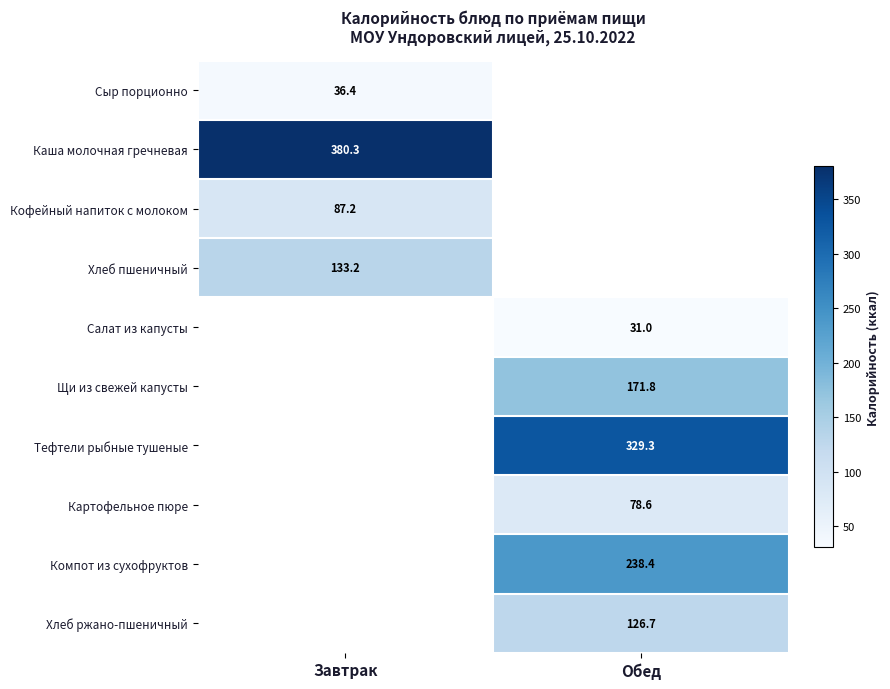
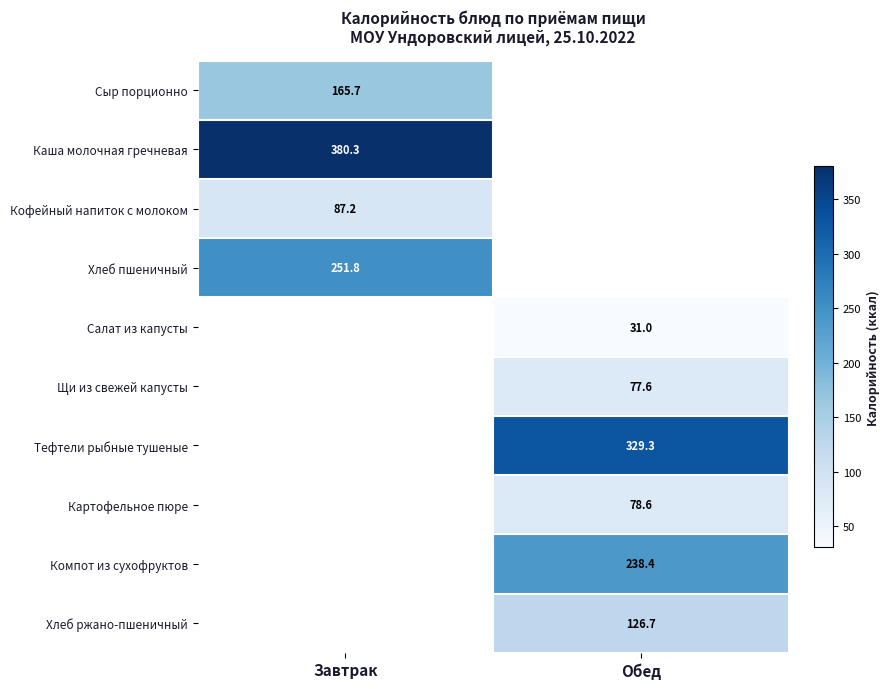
Сыр порционно, Завтрак: 36.4 -> 165.7
Хлеб пшеничный, Завтрак: 133.2 -> 251.8
Щи из свежей капусты, Обед: 171.8 -> 77.6
